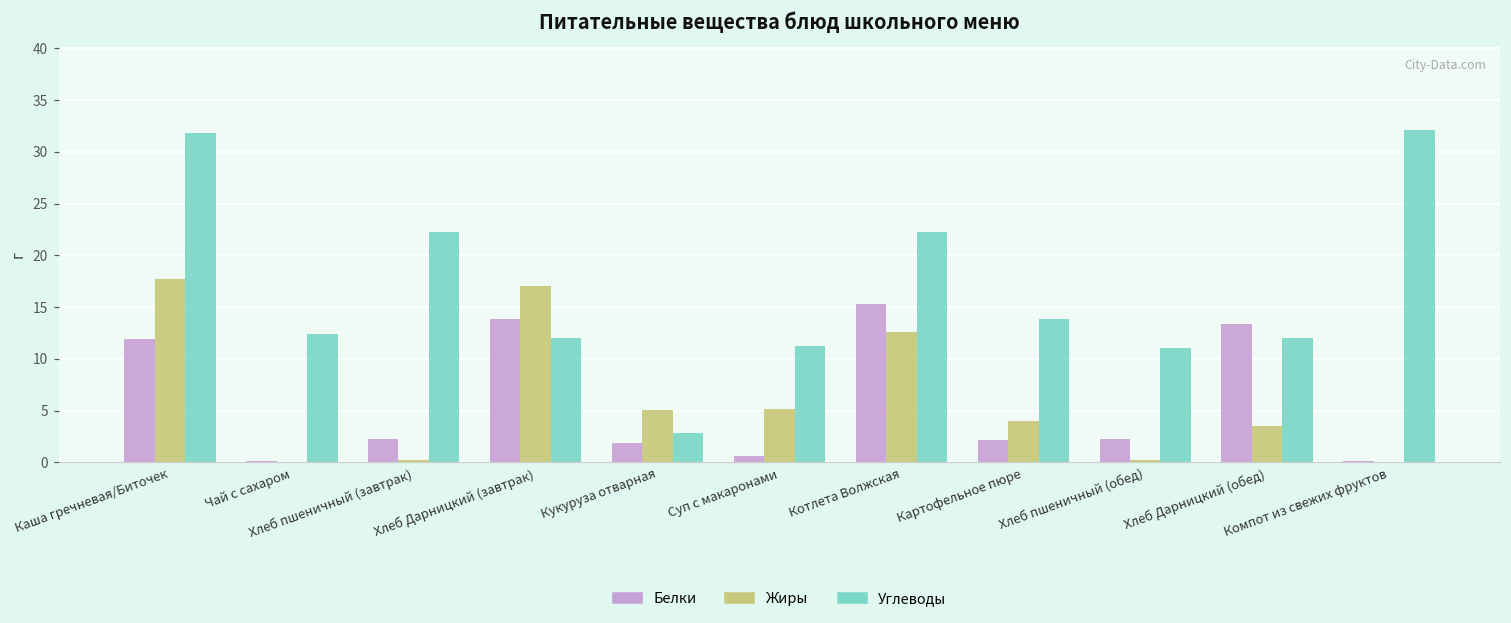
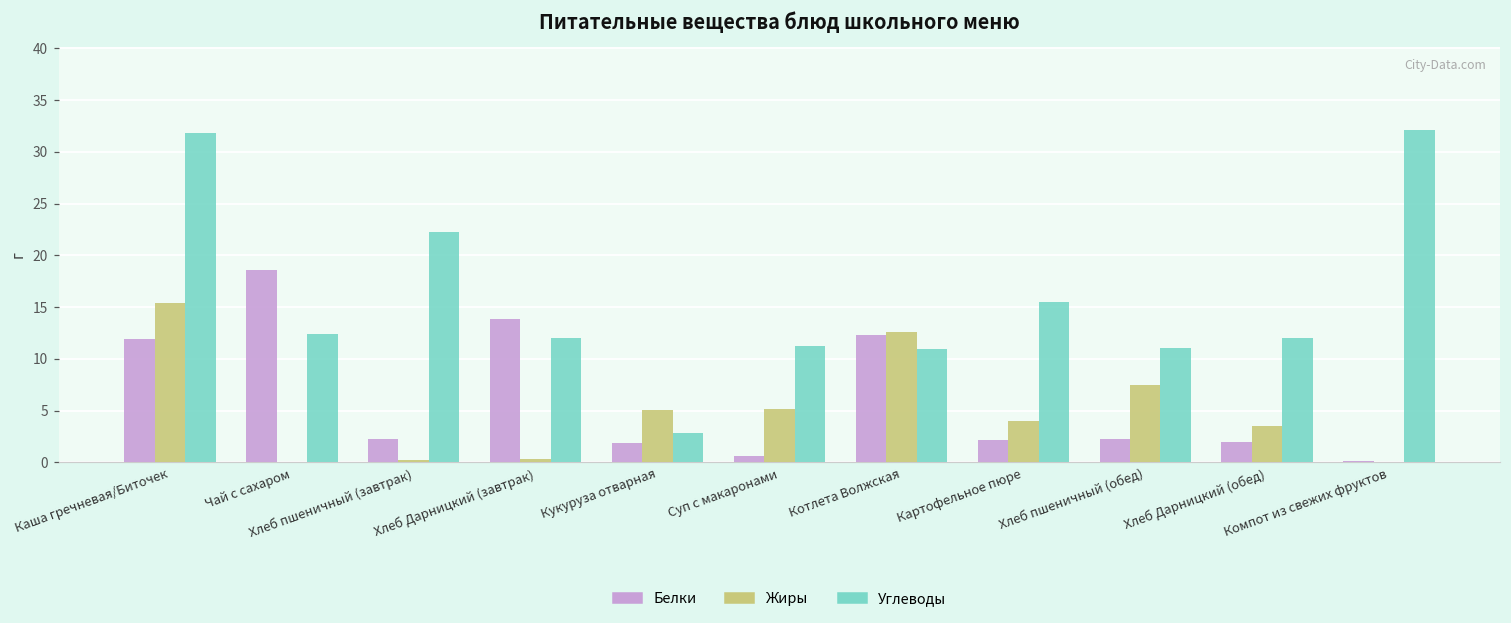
Жиры, Каша гречневая/Биточек: 18 -> 15
Белки, Чай с сахаром: 0 -> 19
Жиры, Хлеб Дарницкий (завтрак): 17 -> 0
Белки, Котлета Волжская: 15 -> 12
Углеводы, Котлета Волжская: 22 -> 11
Углеводы, Картофельное пюре: 14 -> 16
Жиры, Хлеб пшеничный (обед): 0 -> 8
Белки, Хлеб Дарницкий (обед): 13 -> 2
